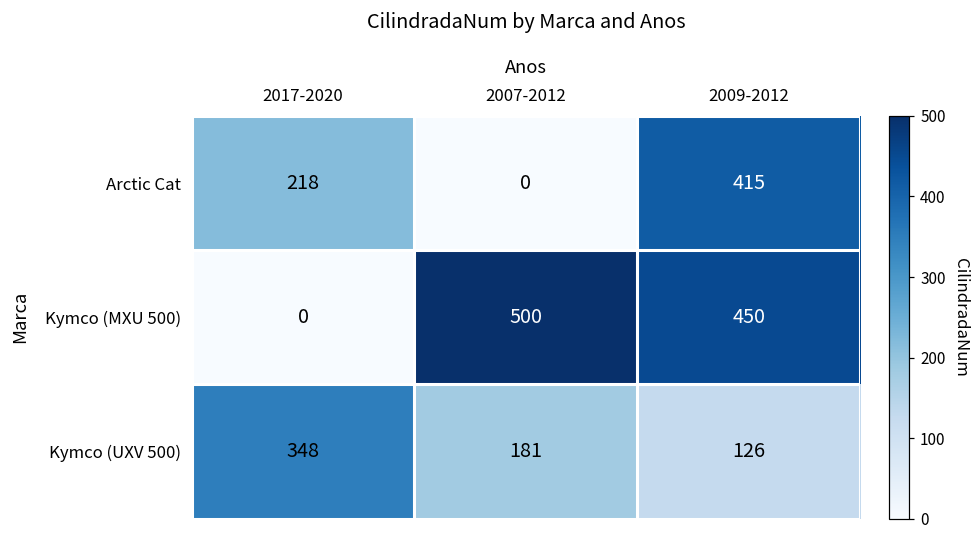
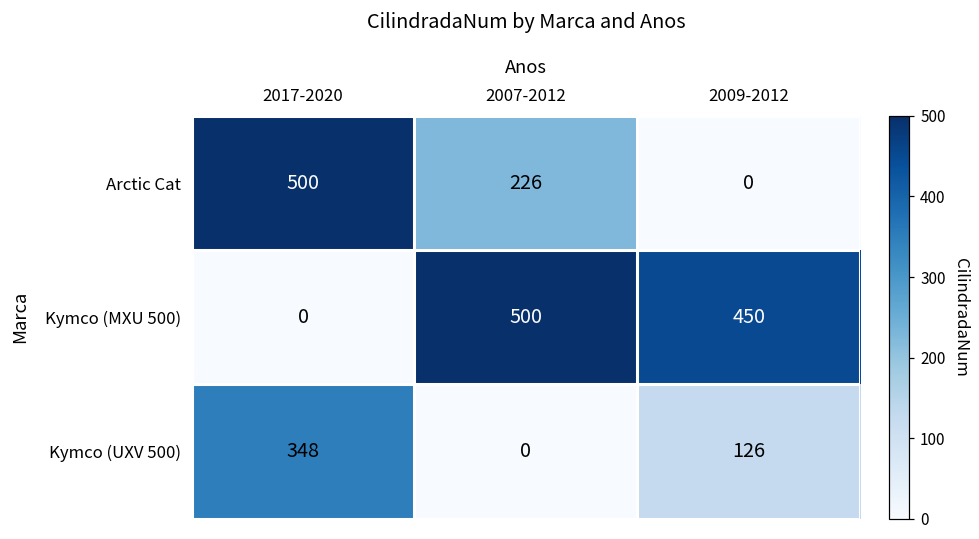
Arctic Cat, 2017-2020: 218 -> 500
Arctic Cat, 2007-2012: 0 -> 226
Arctic Cat, 2009-2012: 415 -> 0
Kymco (UXV 500), 2007-2012: 181 -> 0
